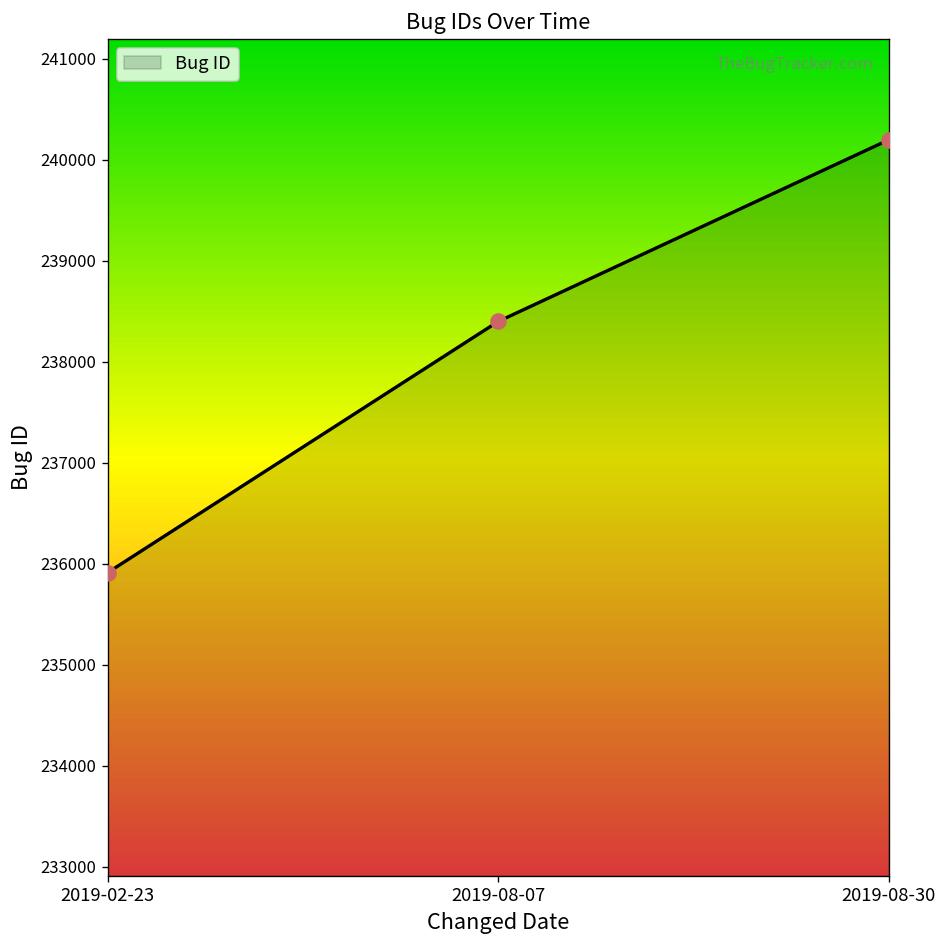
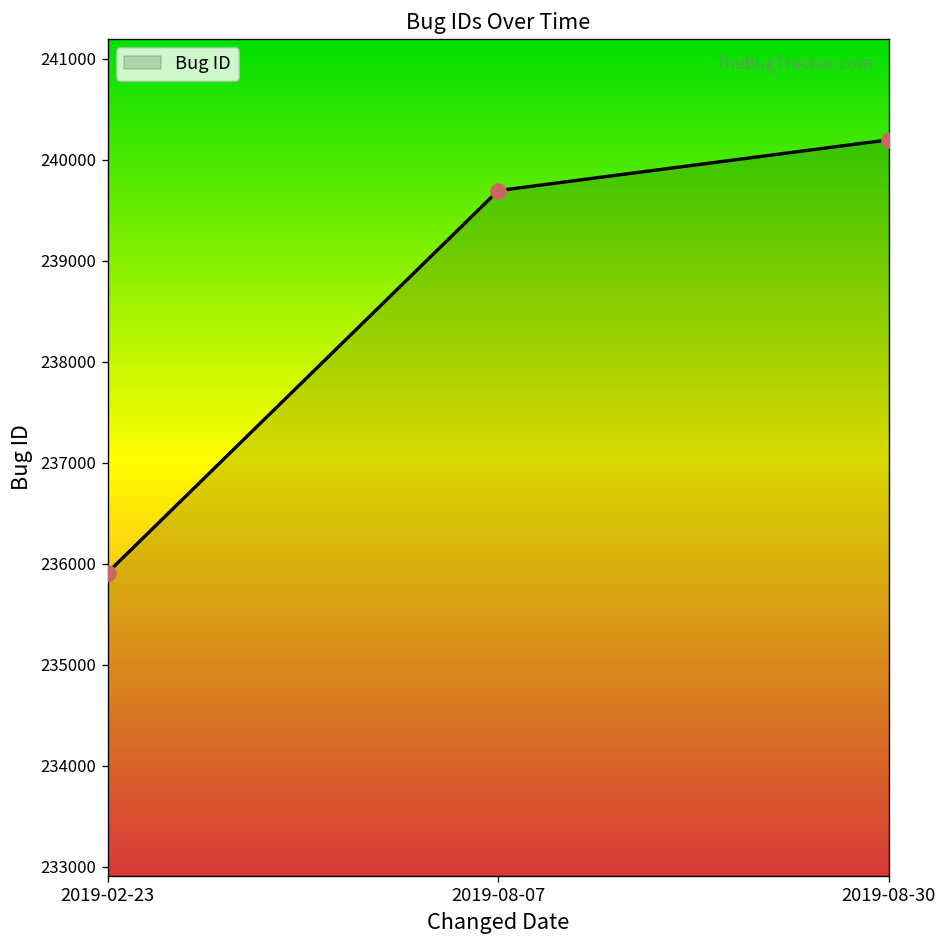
2019-08-07: 238400 -> 239700
